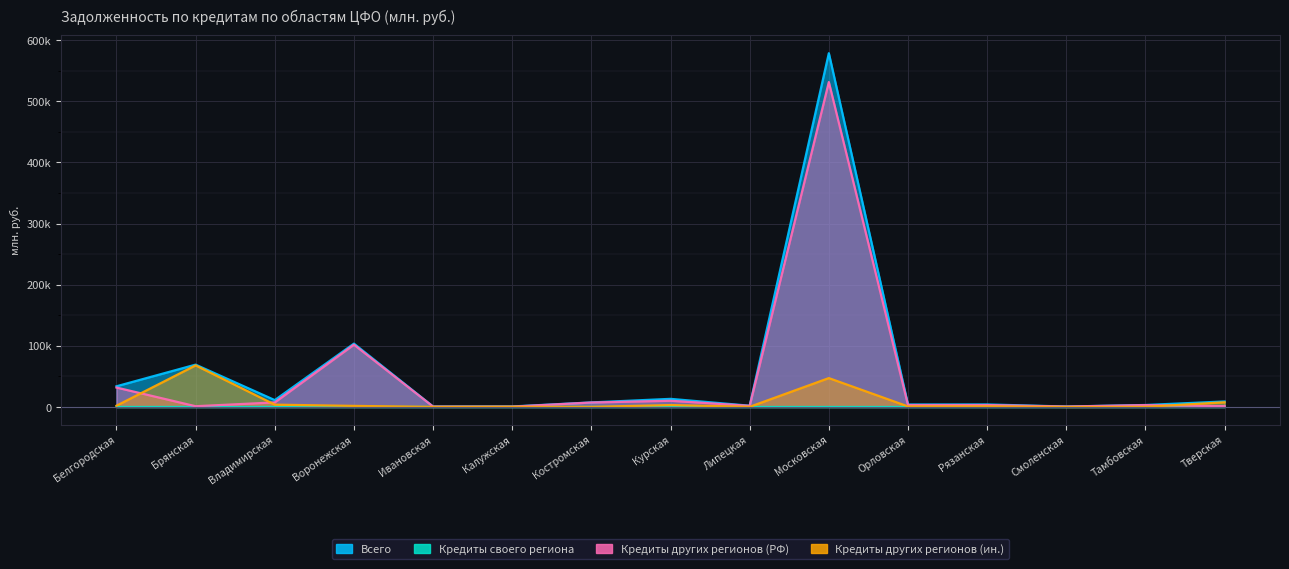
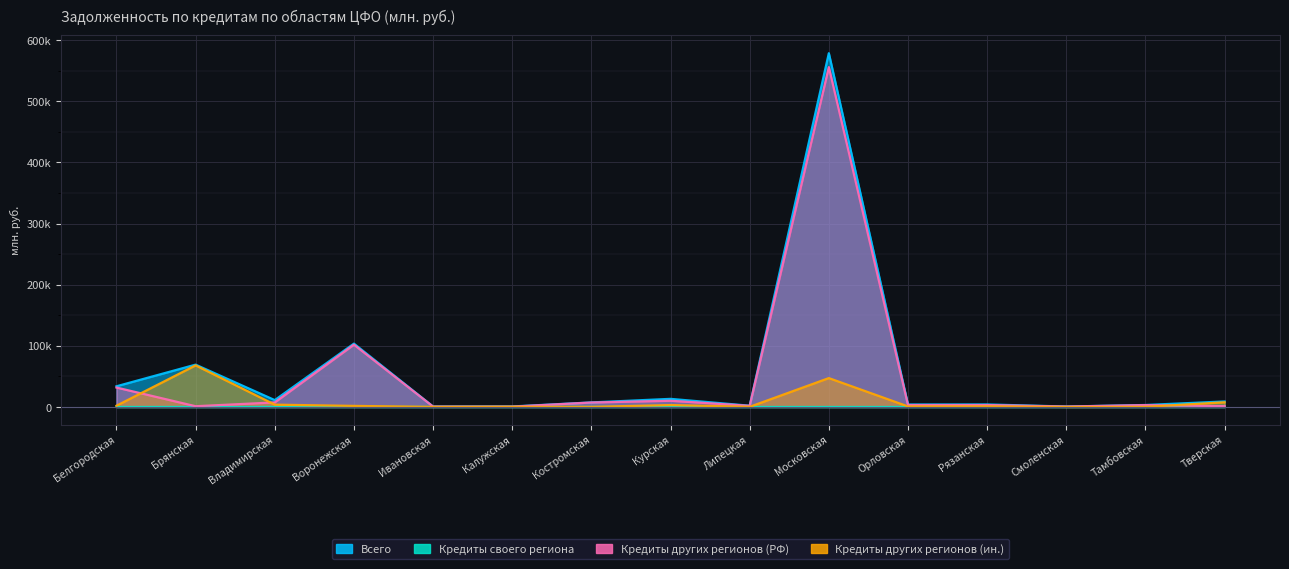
Кредиты других регионов (РФ), Московская: 530000 -> 560000
